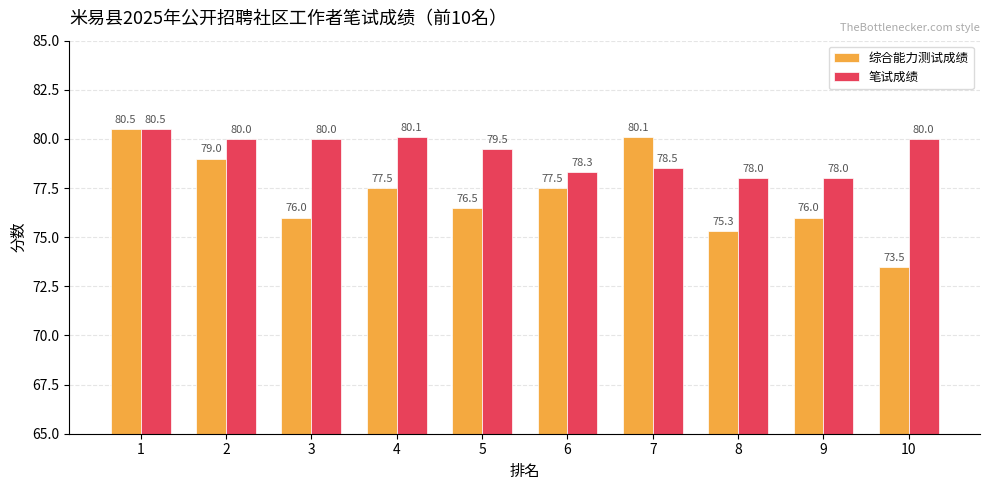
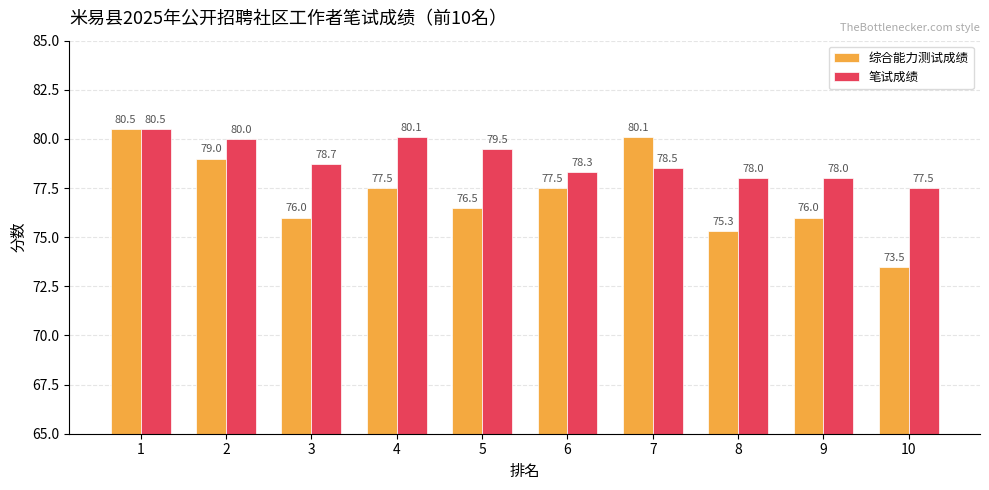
笔试成绩, 3: 80.0 -> 78.7
笔试成绩, 10: 80.0 -> 77.5
